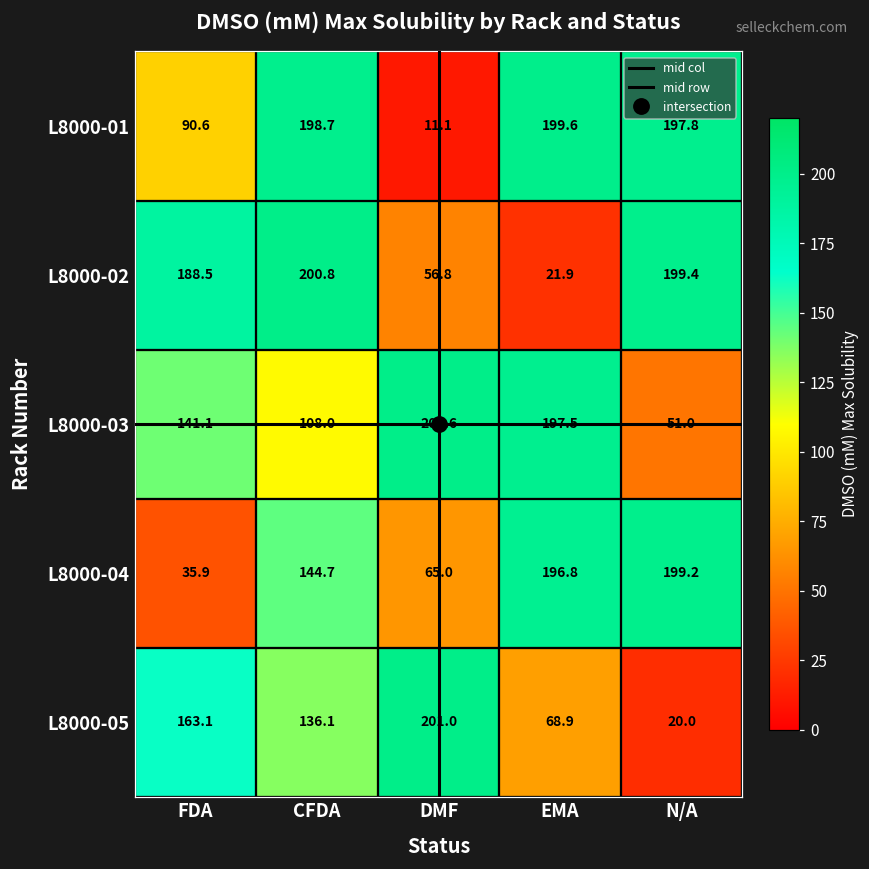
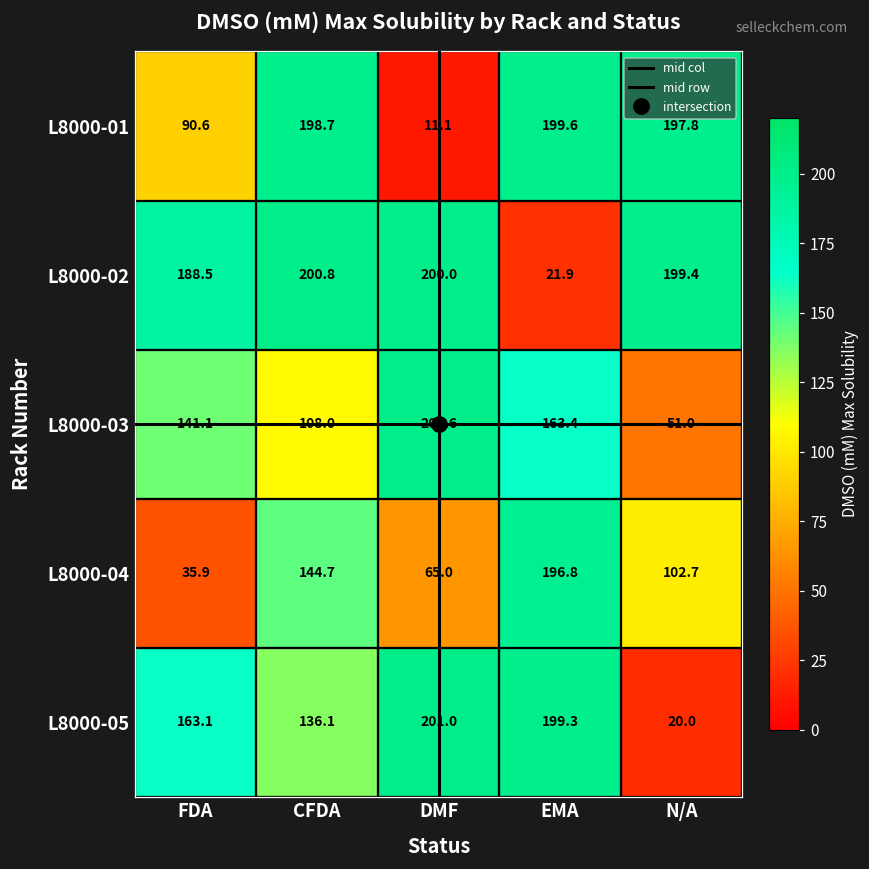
L8000-02, DMF: 56.8 -> 200.0
L8000-03, EMA: 197.5 -> 163.4
L8000-04, N/A: 199.2 -> 102.7
L8000-05, EMA: 68.9 -> 199.3
